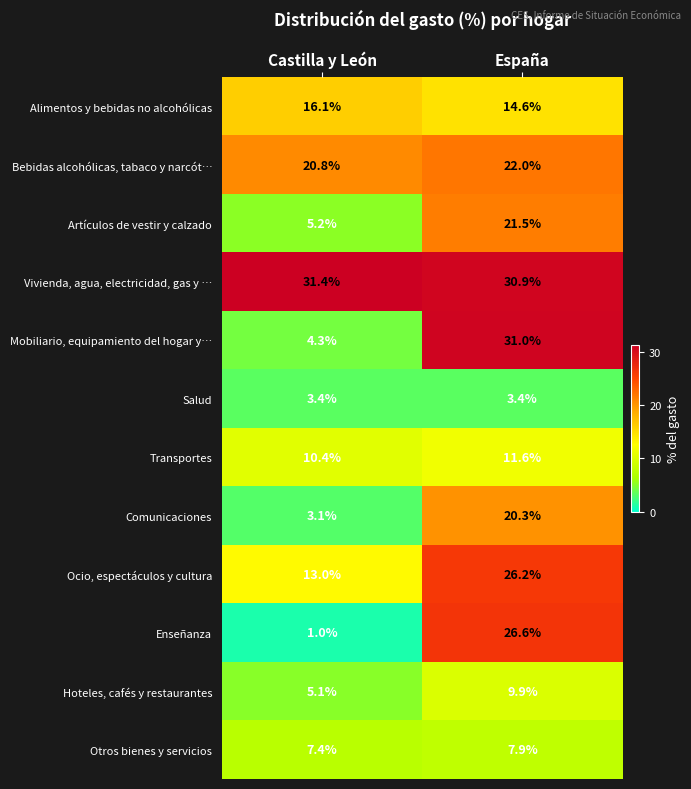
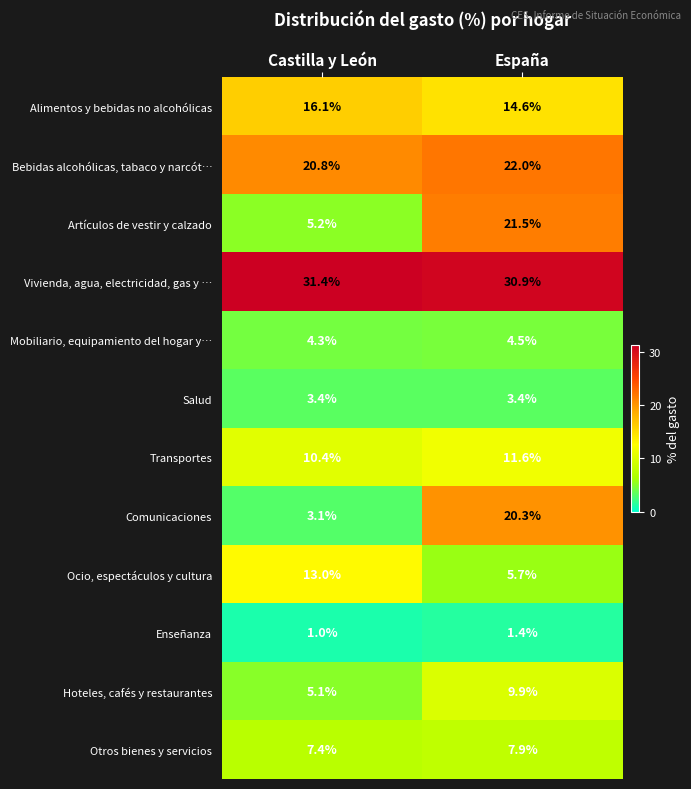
Mobiliario, equipamiento del hogar y…, España: 31.0% -> 4.5%
Ocio, espectáculos y cultura, España: 26.2% -> 5.7%
Enseñanza, España: 26.6% -> 1.4%
